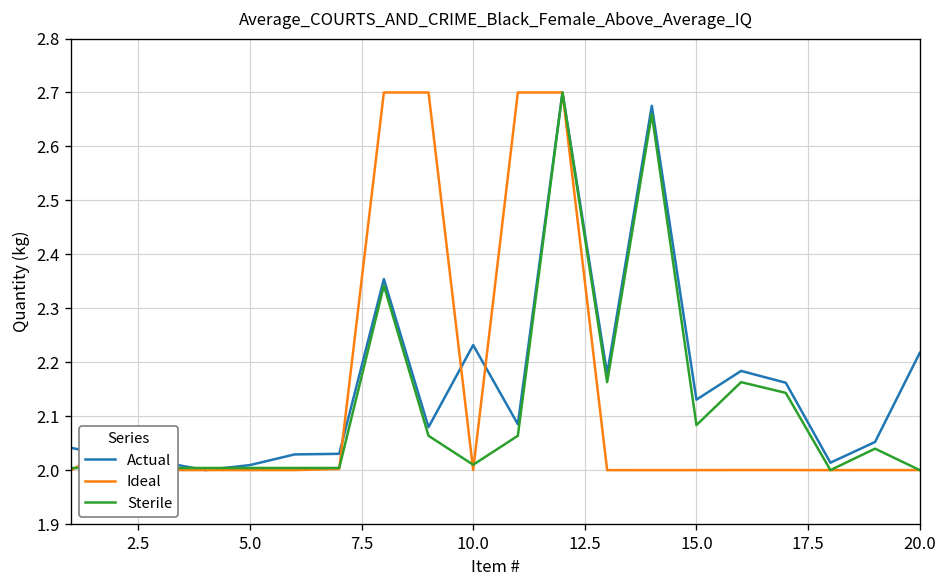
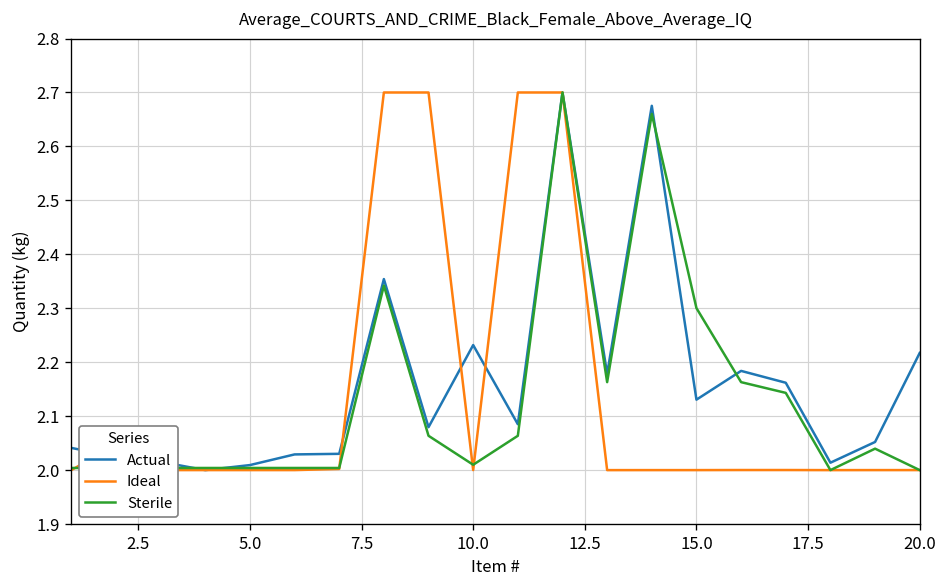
Sterile, 15.0: 2.08 -> 2.30
